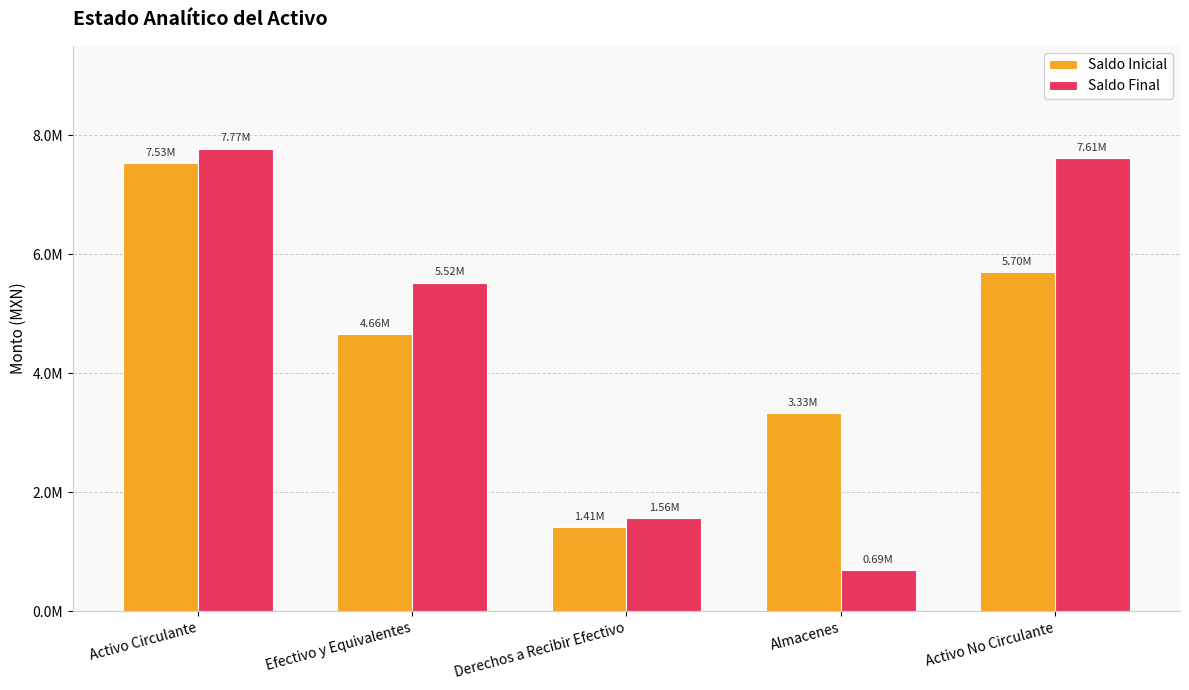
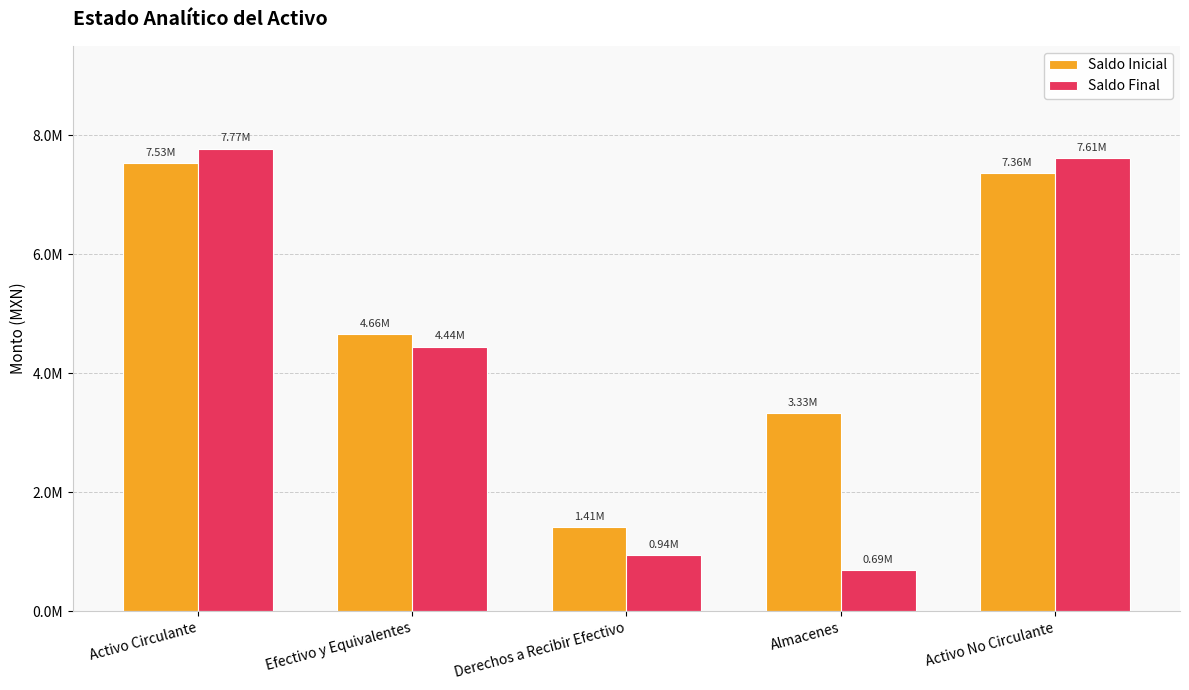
Saldo Final, Efectivo y Equivalentes: 5.52M -> 4.44M
Saldo Final, Derechos a Recibir Efectivo: 1.56M -> 0.94M
Saldo Inicial, Activo No Circulante: 5.70M -> 7.36M
